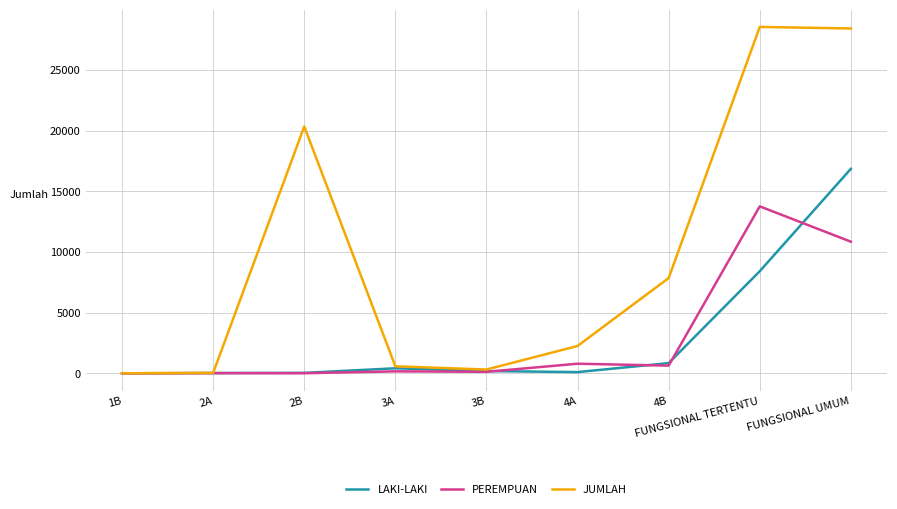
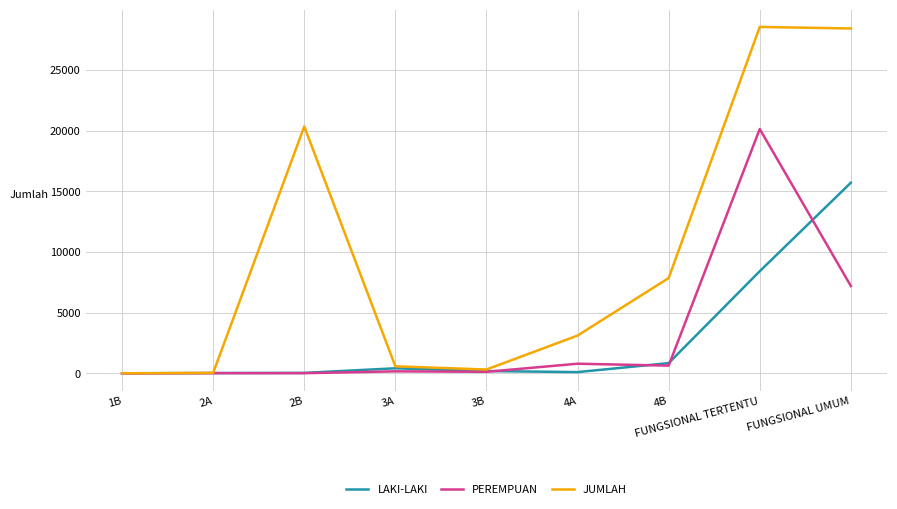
JUMLAH, 4A: 2300 -> 3100
PEREMPUAN, FUNGSIONAL TERTENTU: 13800 -> 20100
LAKI-LAKI, FUNGSIONAL UMUM: 16900 -> 15700
PEREMPUAN, FUNGSIONAL UMUM: 10800 -> 7200
